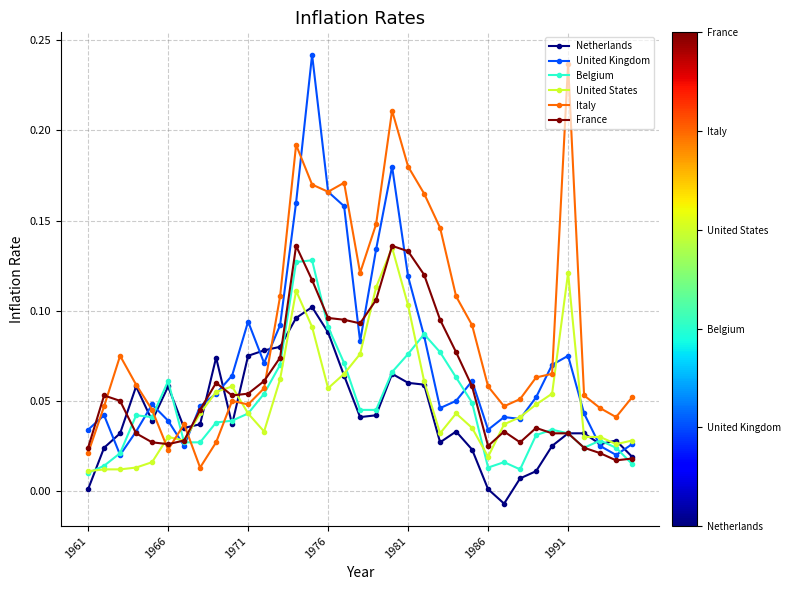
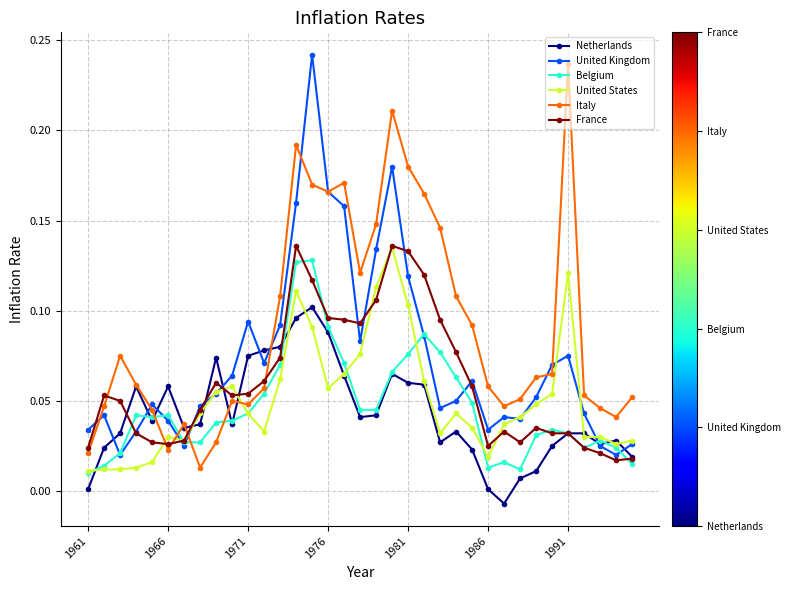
Belgium, 1966: 0.061 -> 0.042
